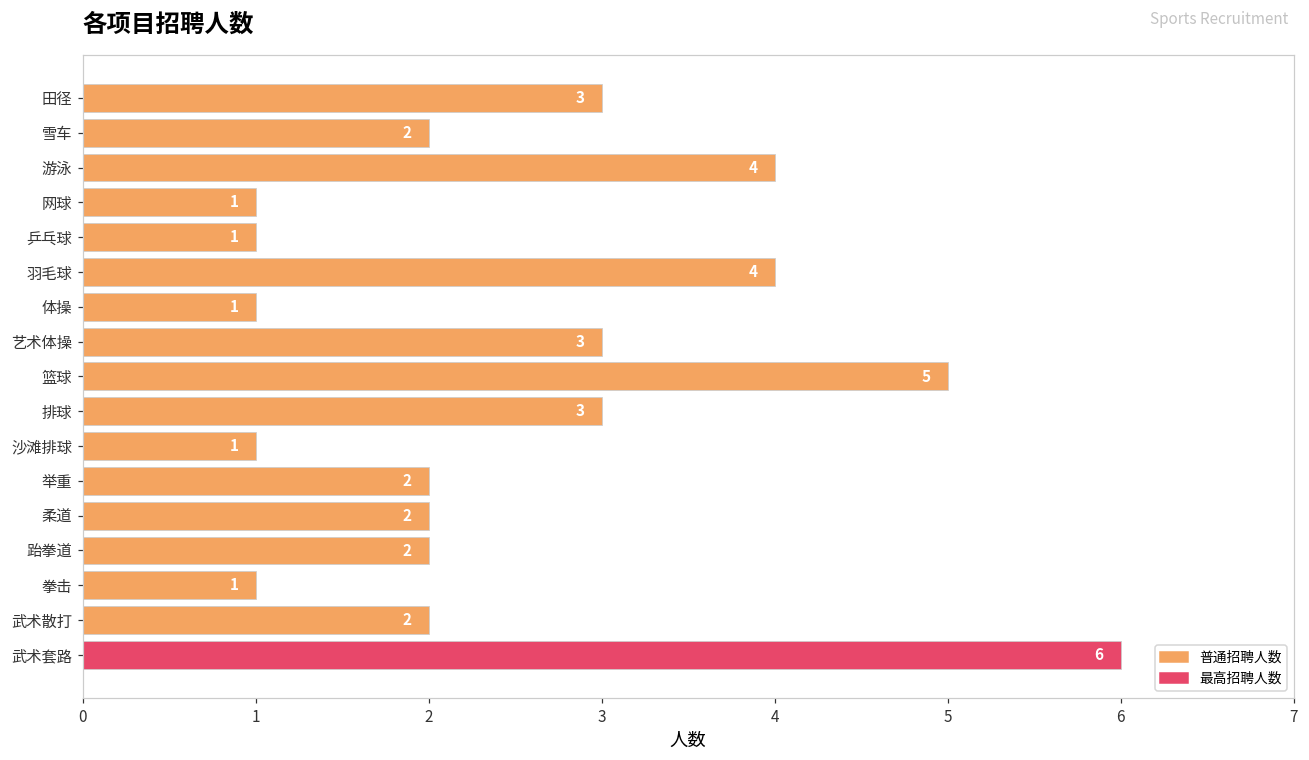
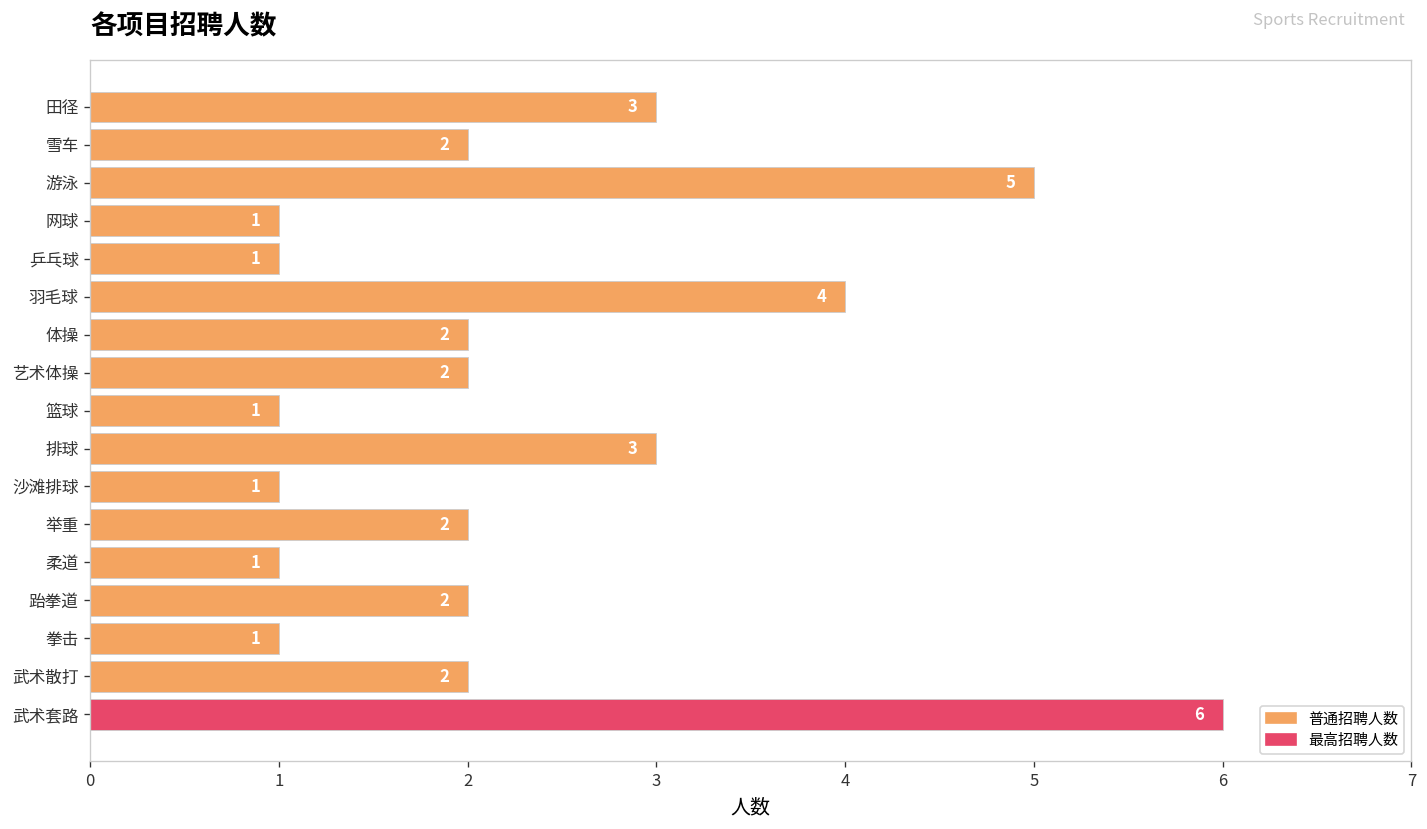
游泳: 4 -> 5
体操: 1 -> 2
艺术体操: 3 -> 2
篮球: 5 -> 1
柔道: 2 -> 1
